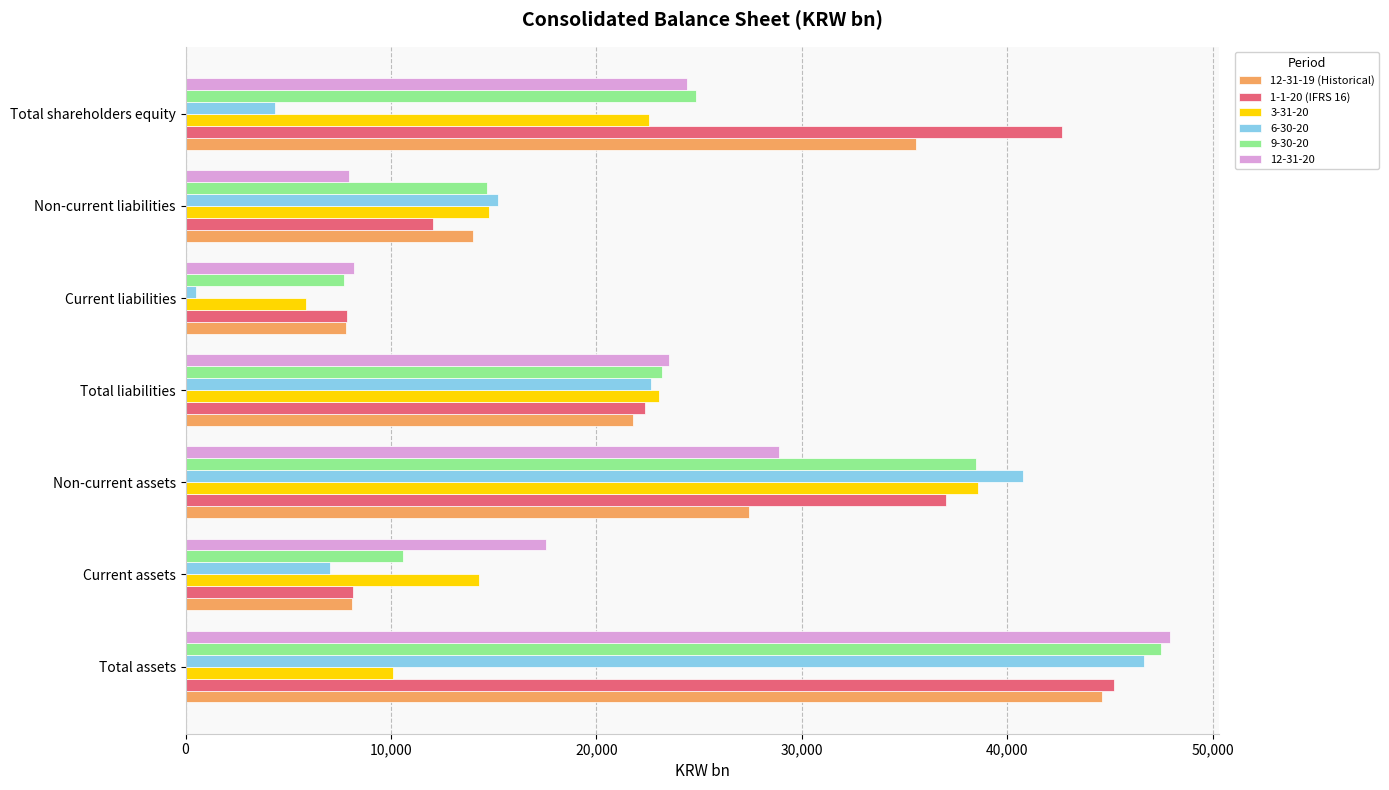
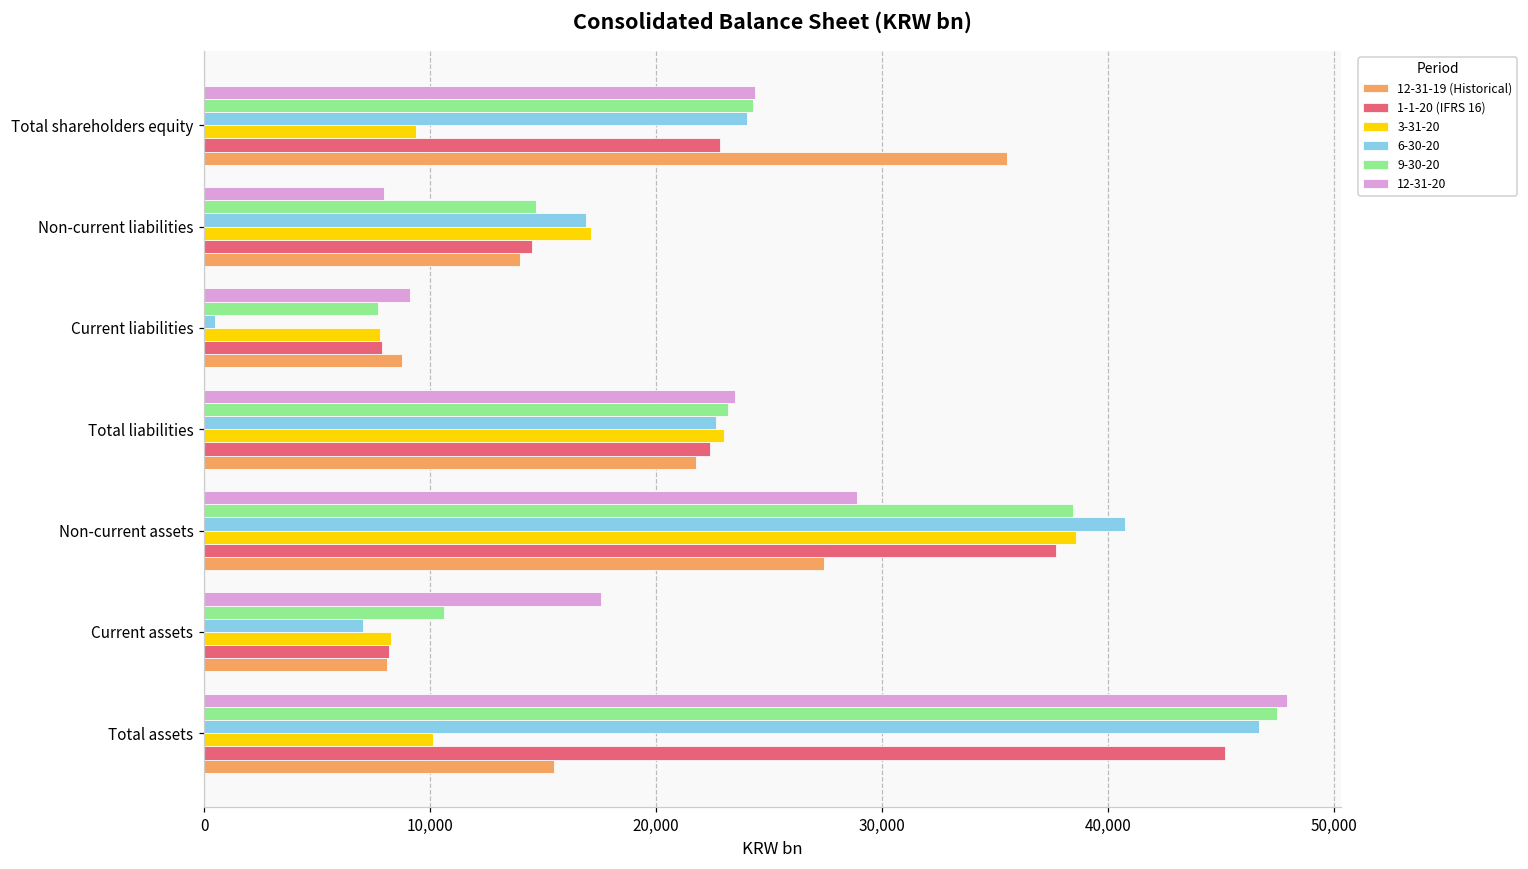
9-30-20, Total shareholders equity: 24,900 -> 24,300
6-30-20, Total shareholders equity: 4,400 -> 24,000
3-31-20, Total shareholders equity: 22,500 -> 9,400
1-1-20 (IFRS 16), Total shareholders equity: 42,700 -> 22,800
6-30-20, Non-current liabilities: 15,200 -> 16,900
3-31-20, Non-current liabilities: 14,800 -> 17,100
1-1-20 (IFRS 16), Non-current liabilities: 12,000 -> 14,500
12-31-20, Current liabilities: 8,200 -> 9,100
3-31-20, Current liabilities: 5,800 -> 7,800
12-31-19 (Historical), Current liabilities: 7,800 -> 8,700
1-1-20 (IFRS 16), Non-current assets: 37,000 -> 37,700
3-31-20, Current assets: 14,300 -> 8,200
12-31-19 (Historical), Total assets: 44,600 -> 15,500
